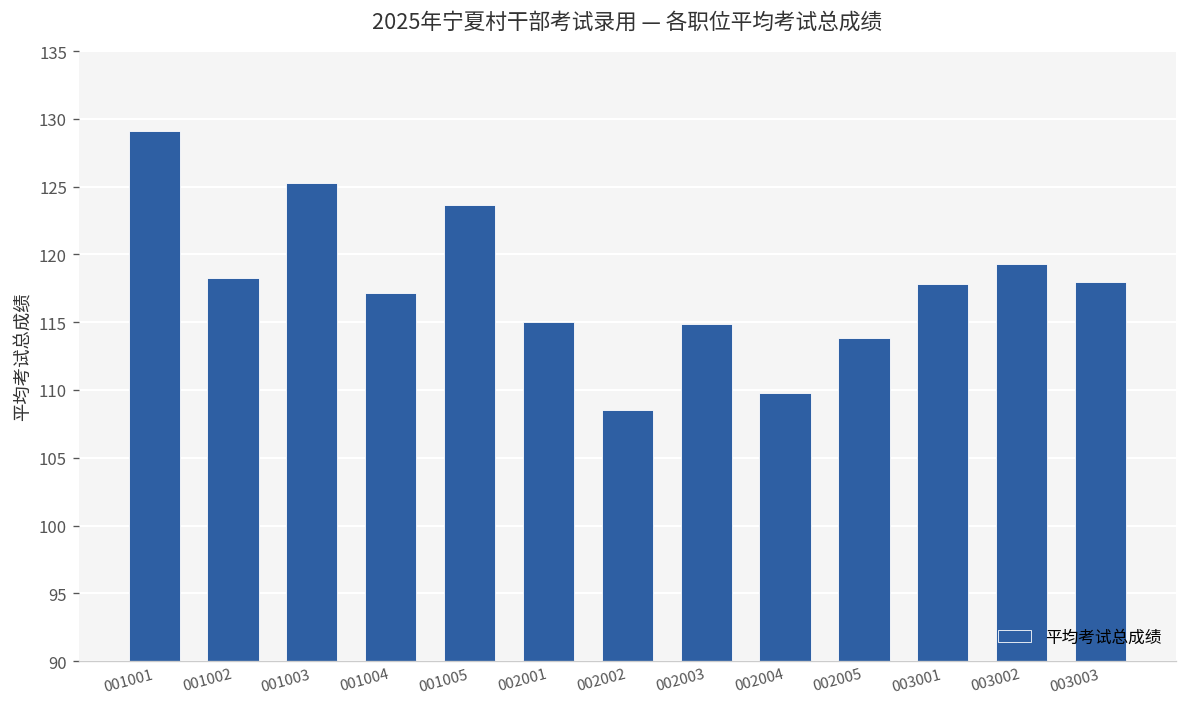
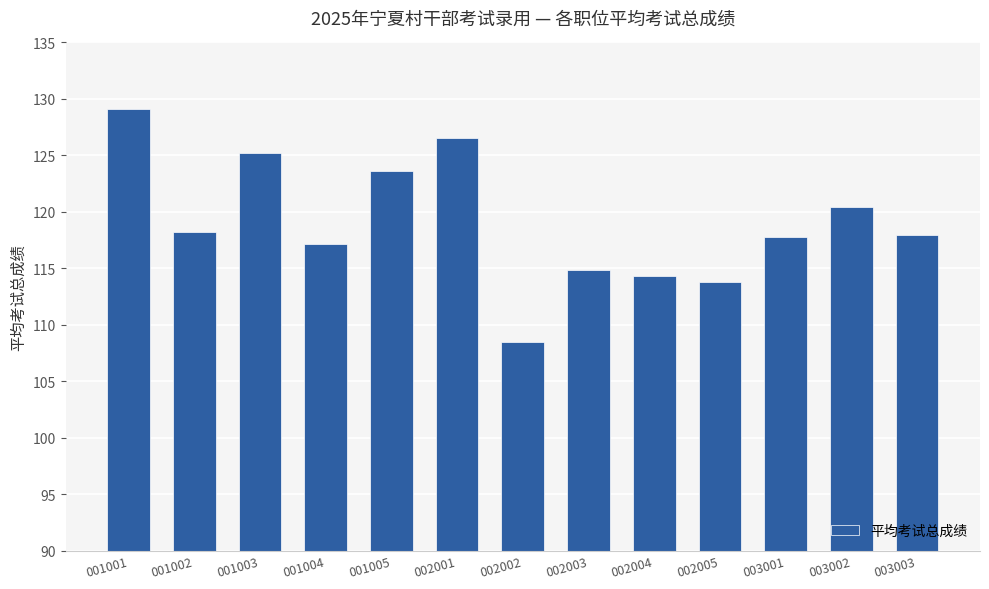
002001: 115.0 -> 126.5
002004: 109.8 -> 114.4
003002: 119.3 -> 120.4
